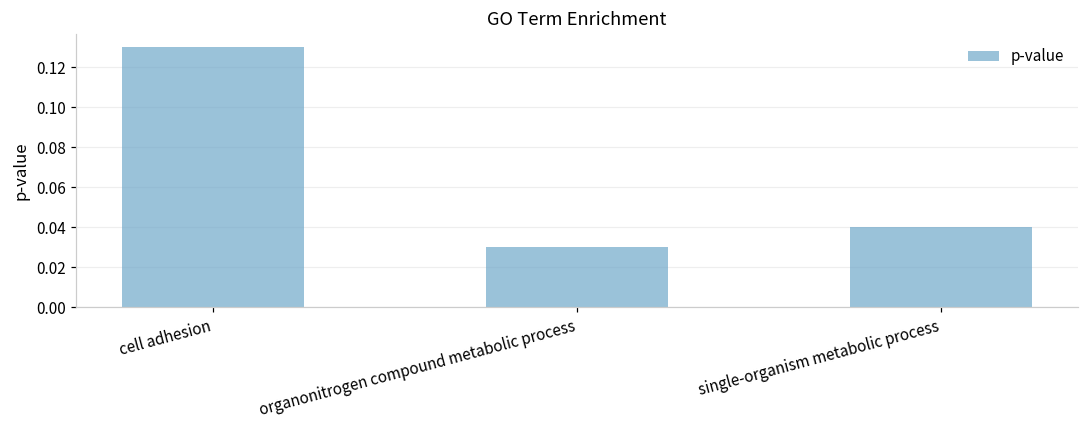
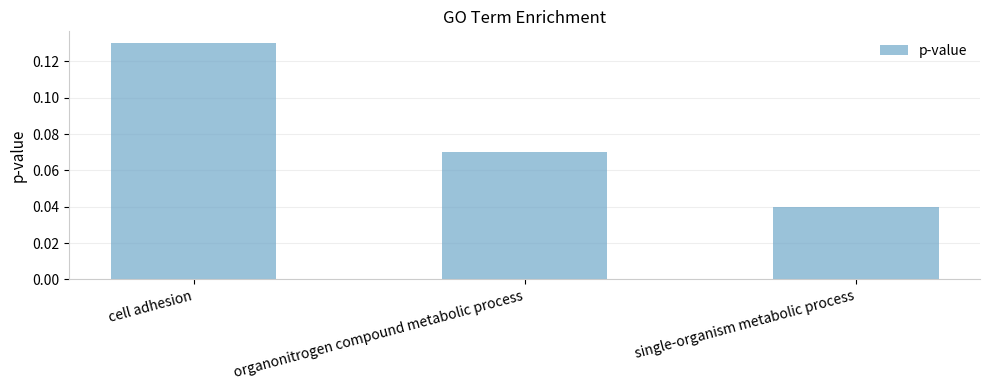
organonitrogen compound metabolic process: 0.03 -> 0.07
